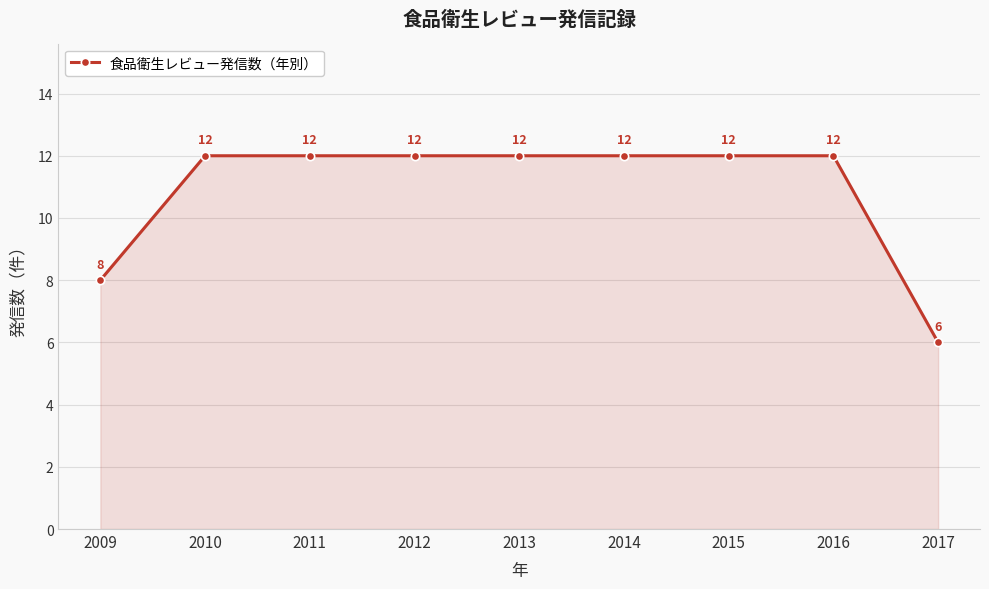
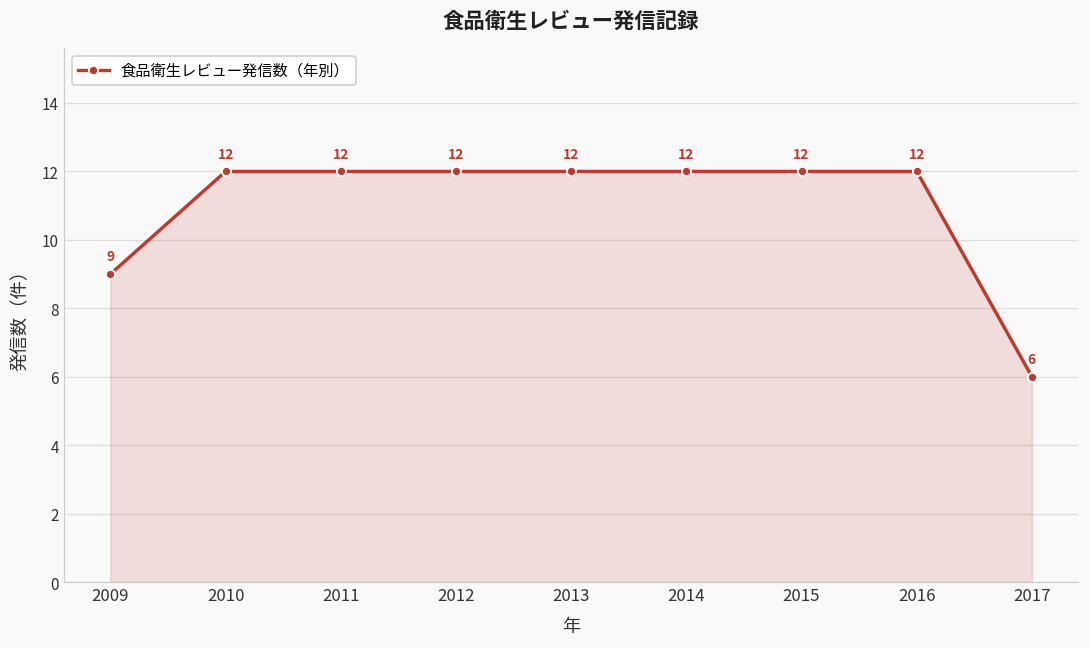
2009: 8 -> 9
